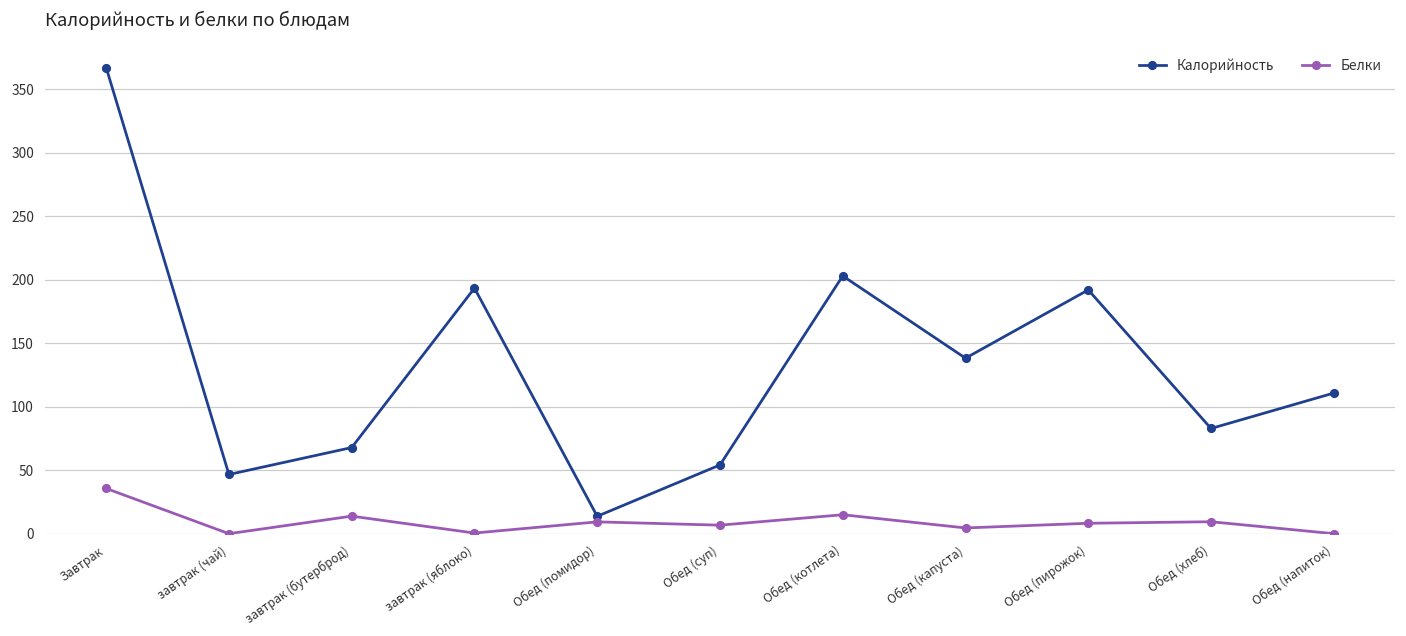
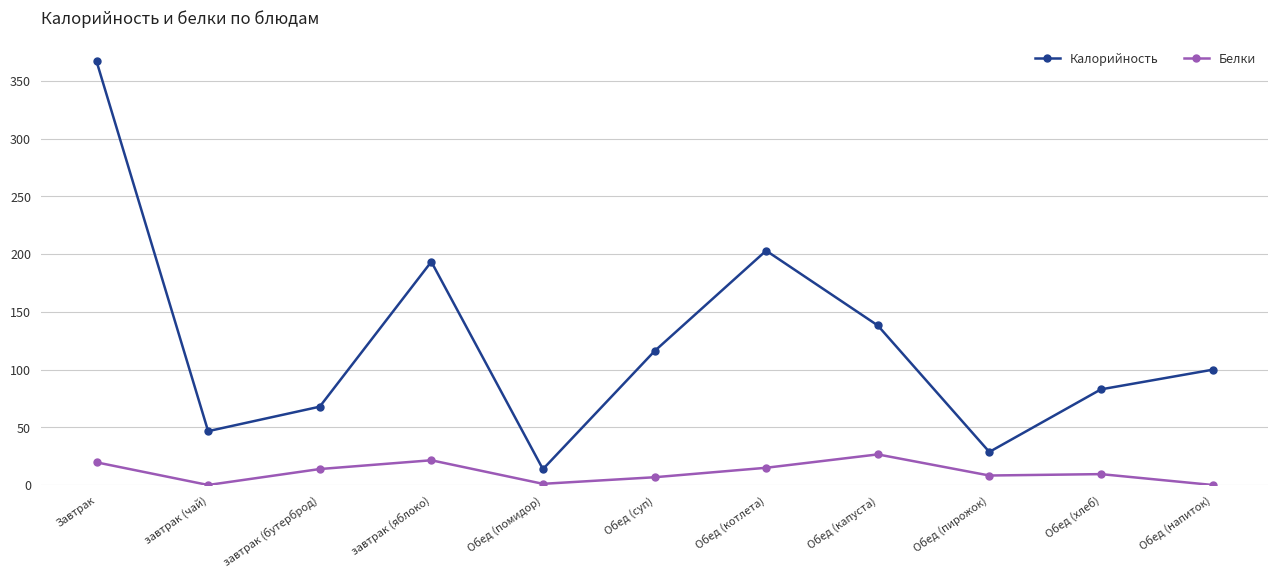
Белки, Завтрак: 36 -> 20
Белки, завтрак (яблоко): 1 -> 22
Белки, Обед (помидор): 9 -> 1
Калорийность, Обед (суп): 54 -> 116
Белки, Обед (капуста): 5 -> 27
Калорийность, Обед (пирожок): 192 -> 29
Калорийность, Обед (напиток): 111 -> 100
